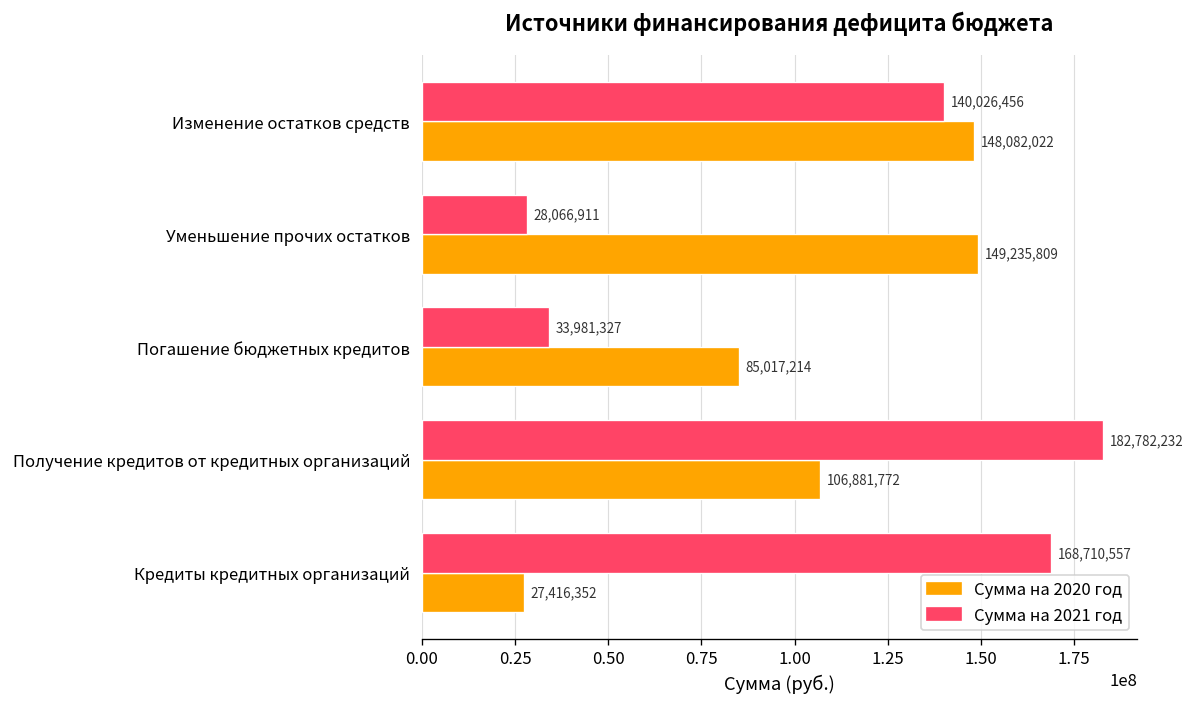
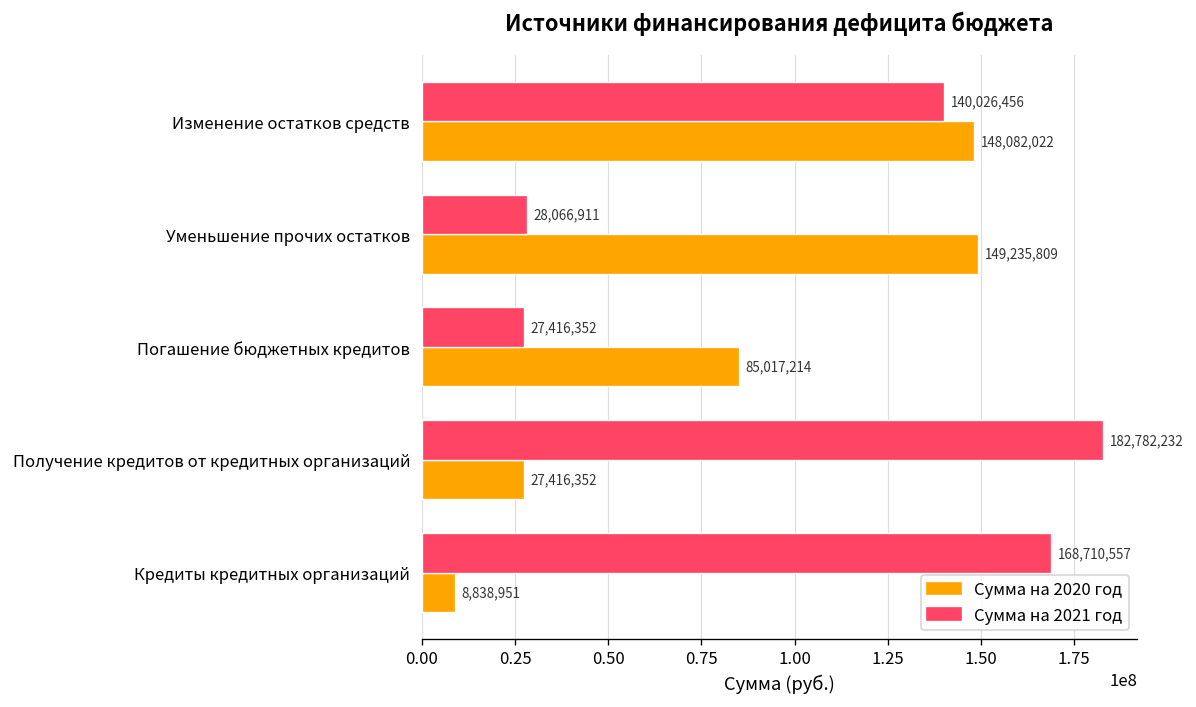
Сумма на 2021 год, Погашение бюджетных кредитов: 33,981,327 -> 27,416,352
Сумма на 2020 год, Получение кредитов от кредитных организаций: 106,881,772 -> 27,416,352
Сумма на 2020 год, Кредиты кредитных организаций: 27,416,352 -> 8,838,951
